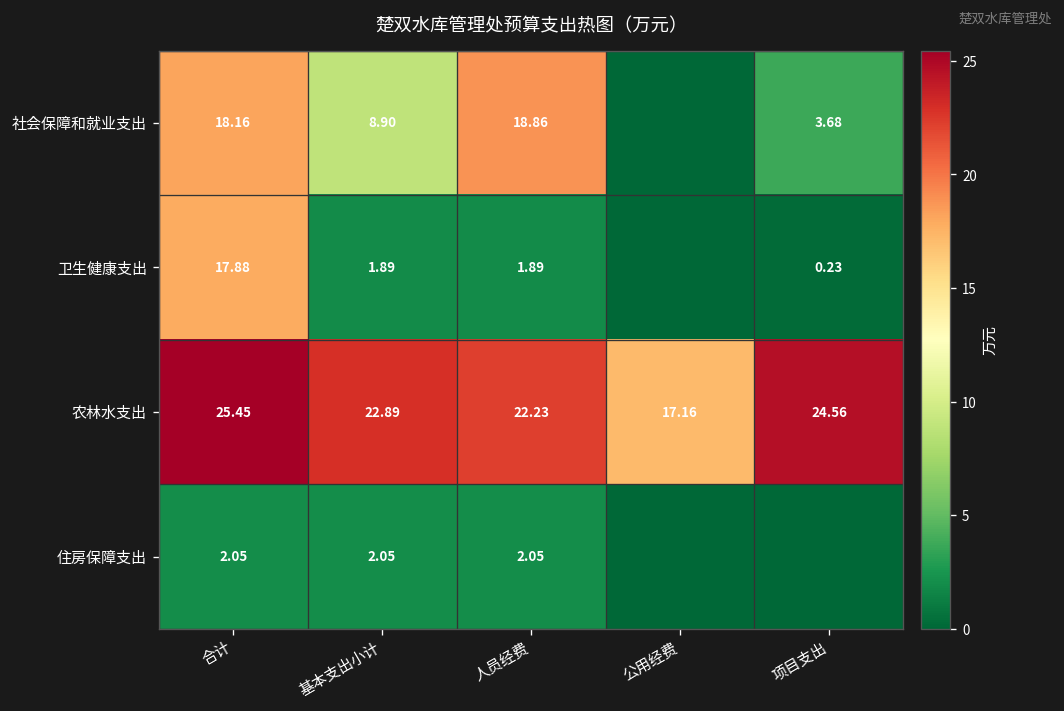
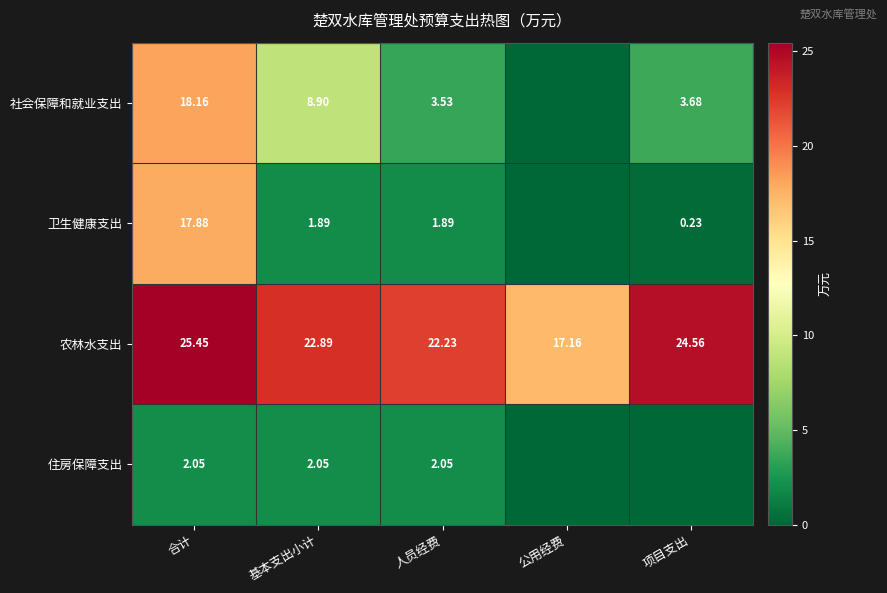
社会保障和就业支出, 人员经费: 18.86 -> 3.53
